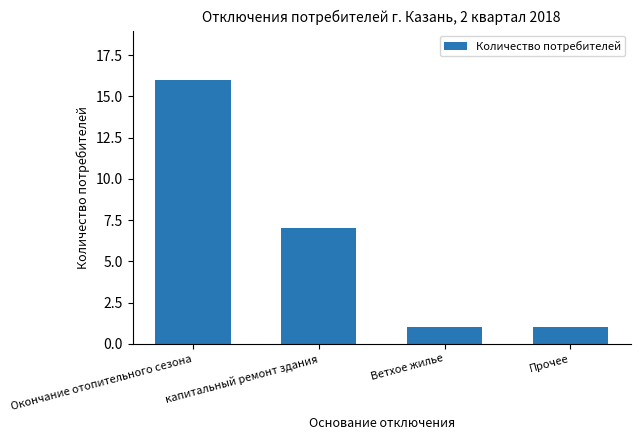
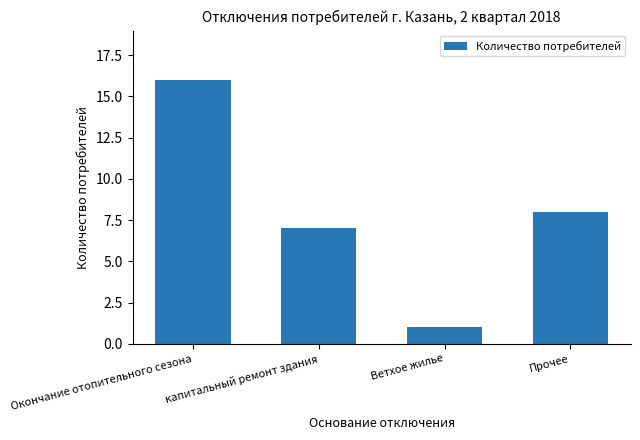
Прочее: 1 -> 8
